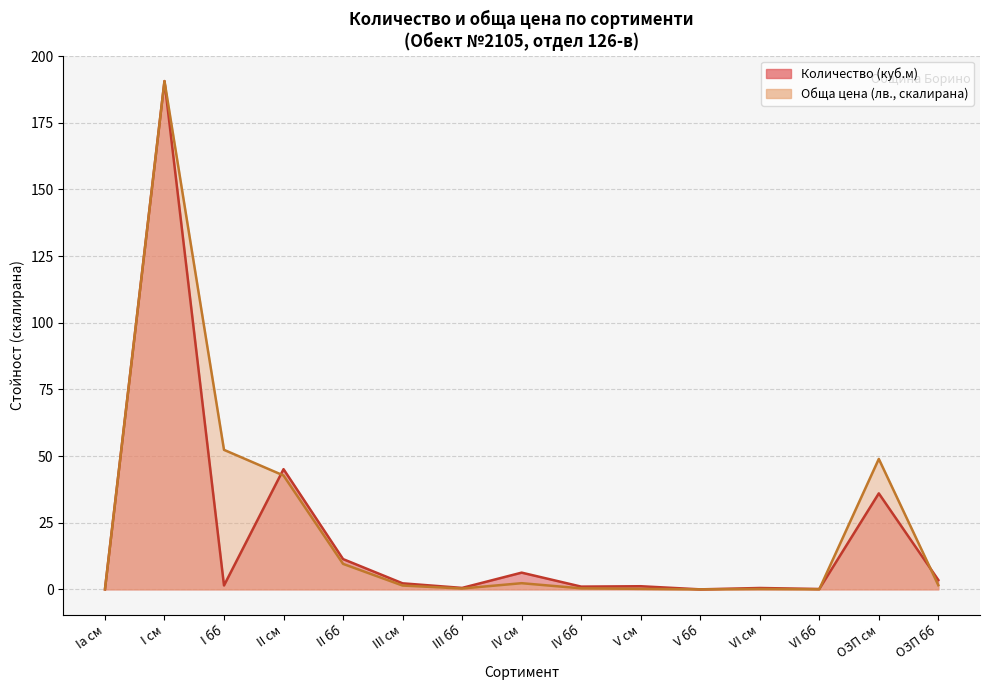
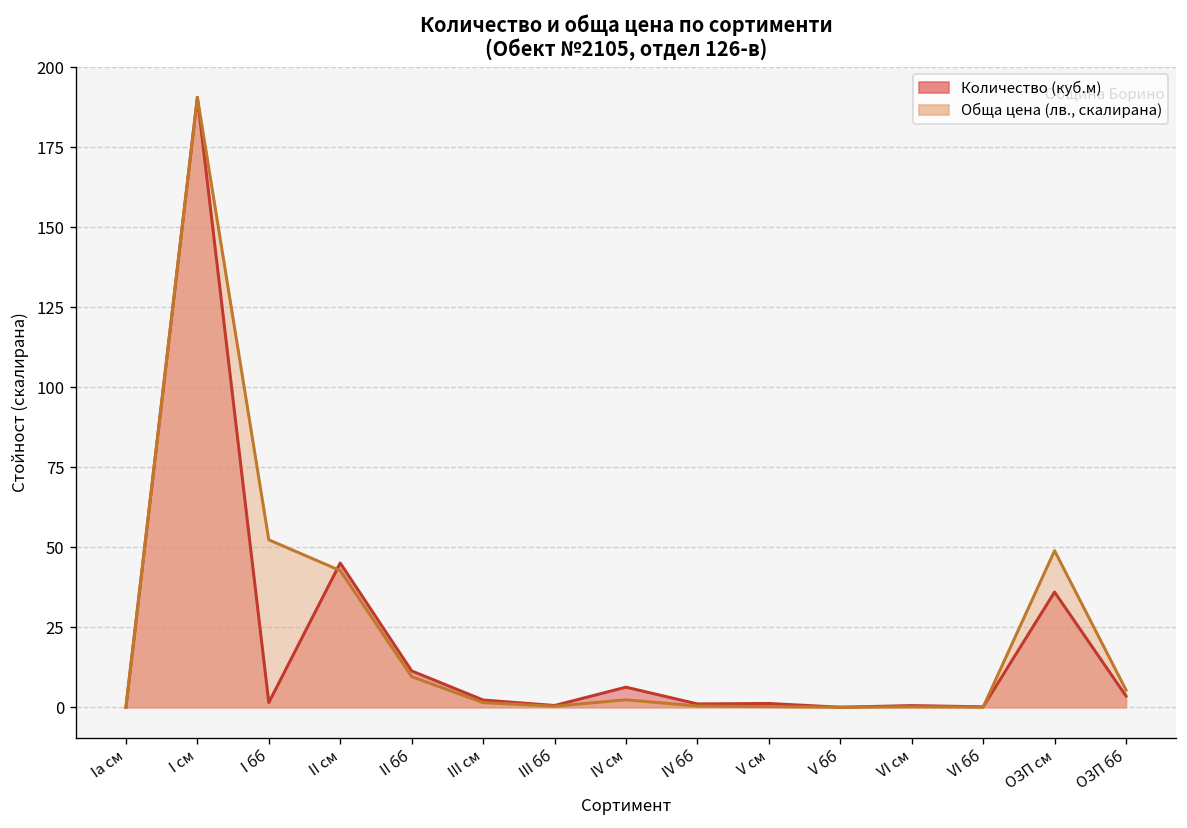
Обща цена (лв., скалирана), ОЗП бб: 2 -> 5
